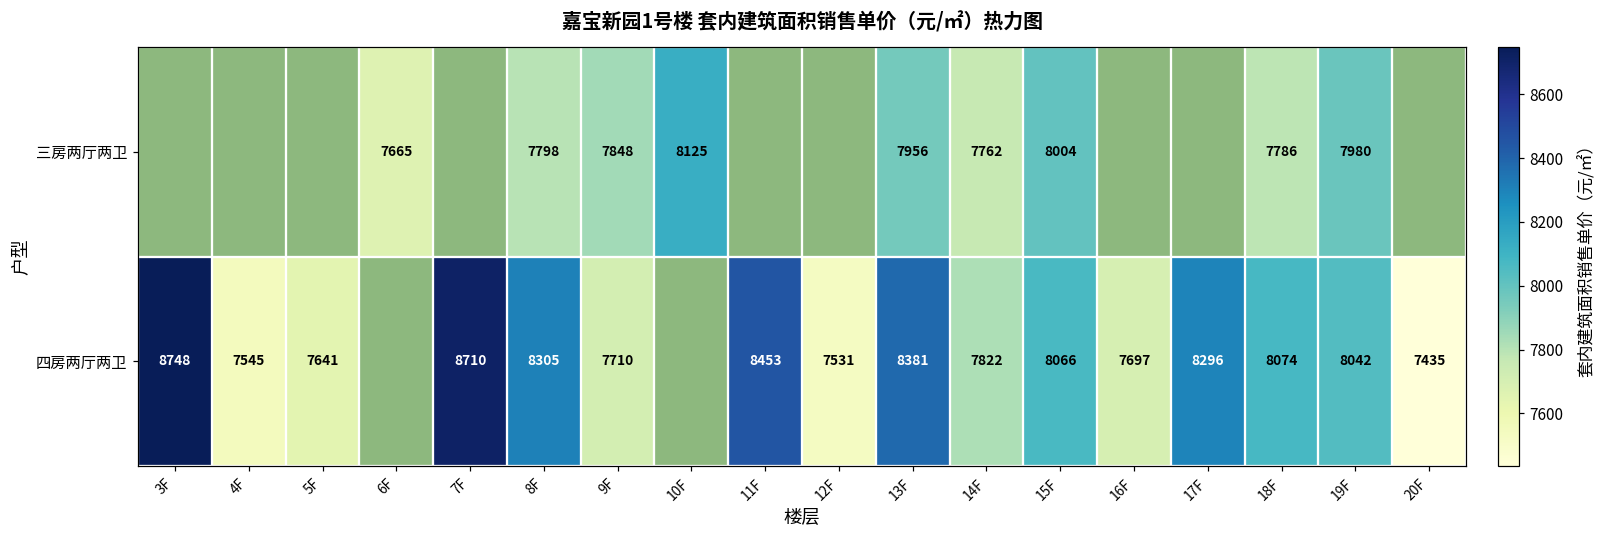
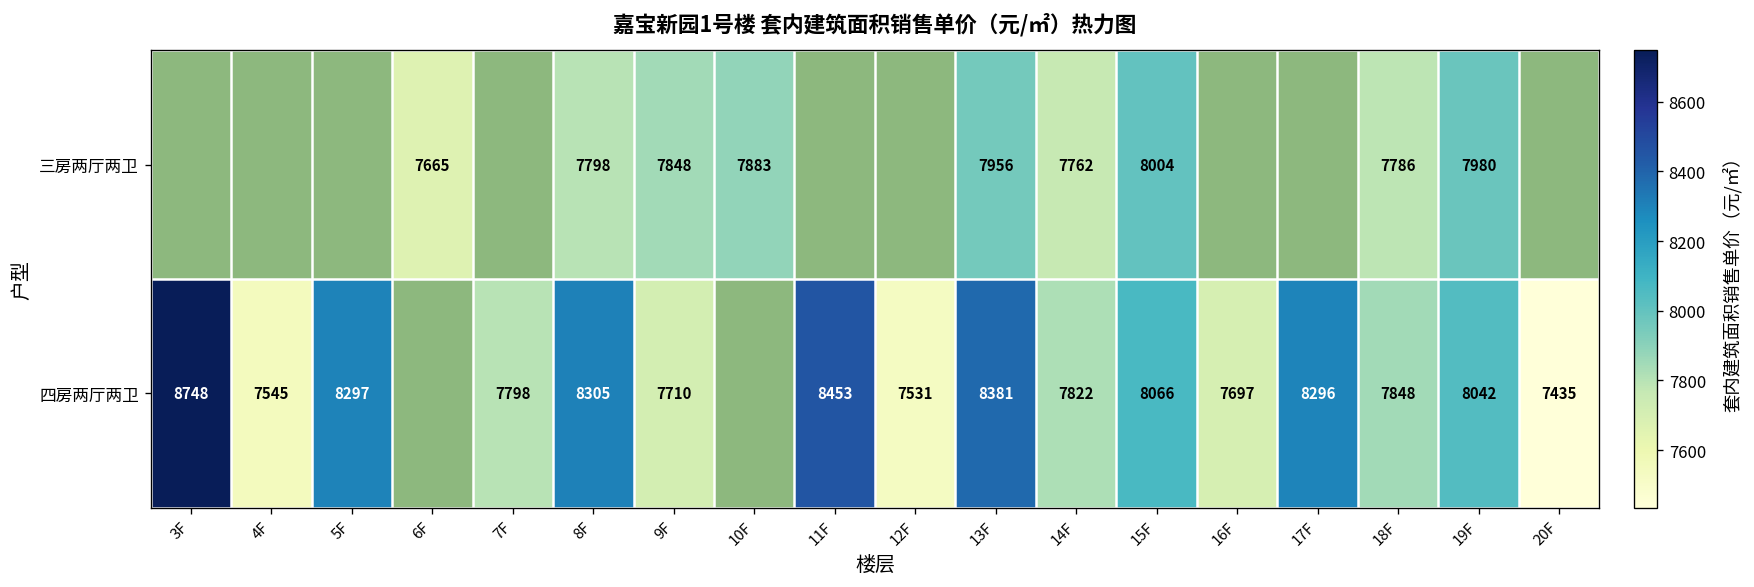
三房两厅两卫, 10F: 8125 -> 7883
四房两厅两卫, 5F: 7641 -> 8297
四房两厅两卫, 7F: 8710 -> 7798
四房两厅两卫, 18F: 8074 -> 7848
